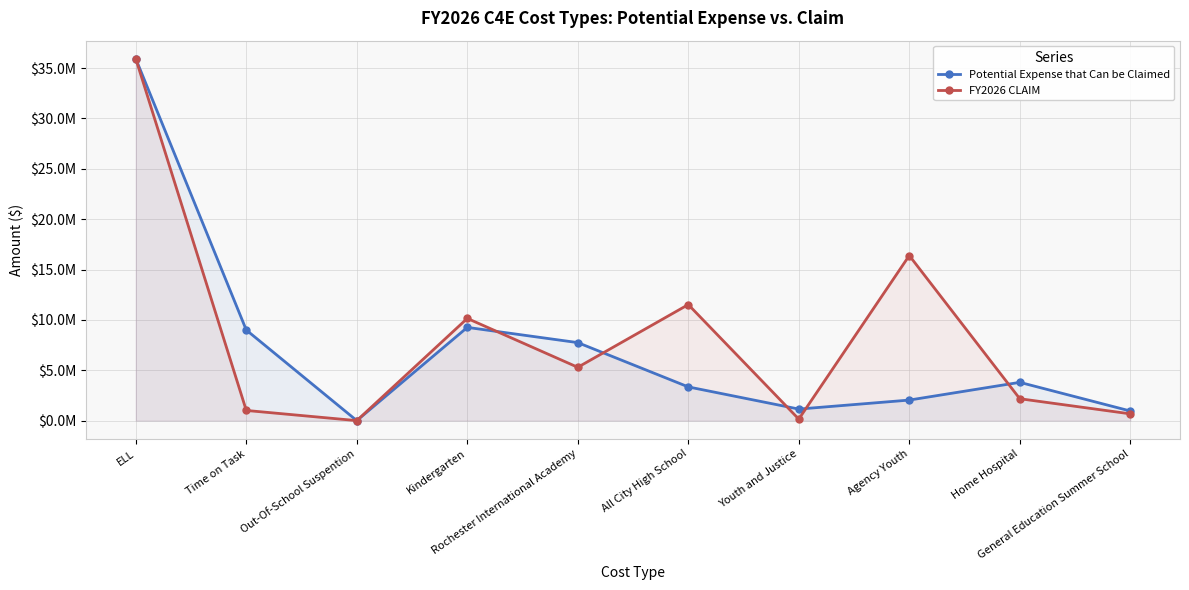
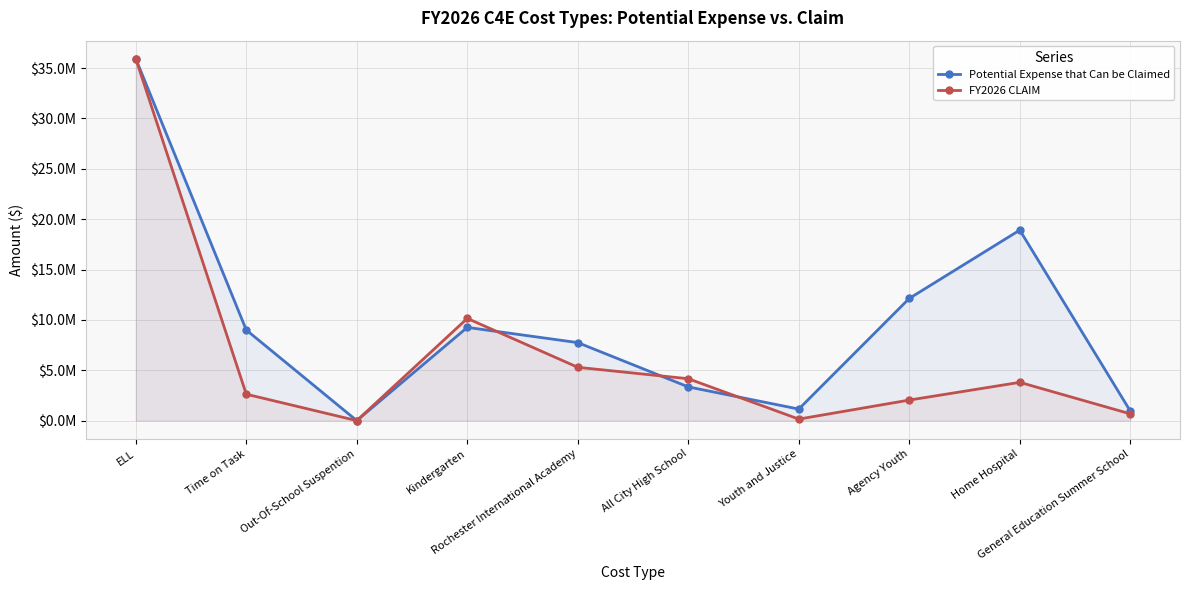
FY2026 CLAIM, Time on Task: $1000000 -> $2600000
FY2026 CLAIM, All City High School: $11500000 -> $4200000
Potential Expense that Can be Claimed, Agency Youth: $2000000 -> $12100000
FY2026 CLAIM, Agency Youth: $16400000 -> $2000000
Potential Expense that Can be Claimed, Home Hospital: $3800000 -> $18900000
FY2026 CLAIM, Home Hospital: $2200000 -> $3800000
